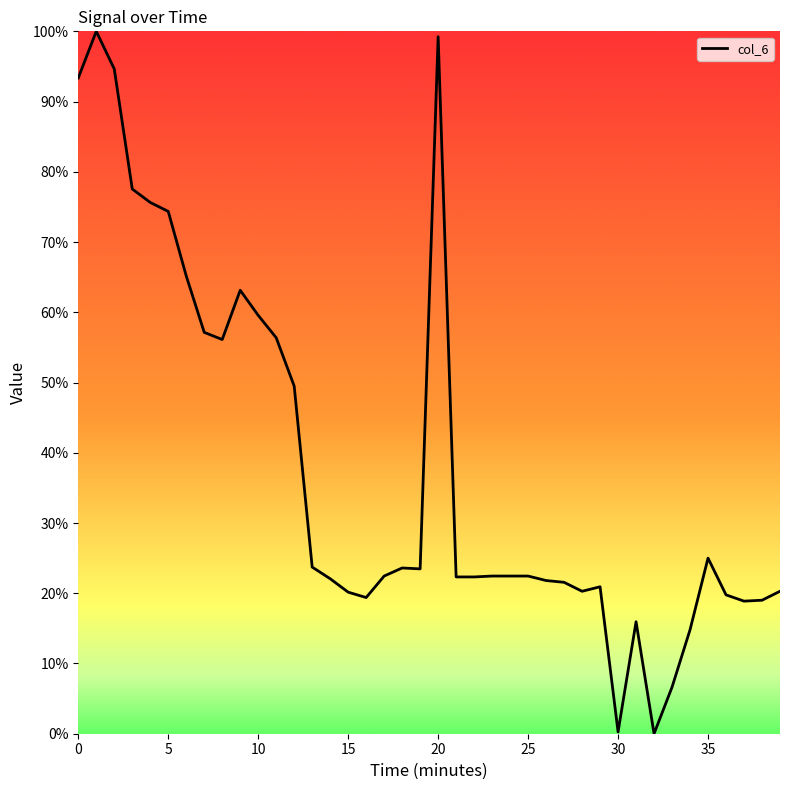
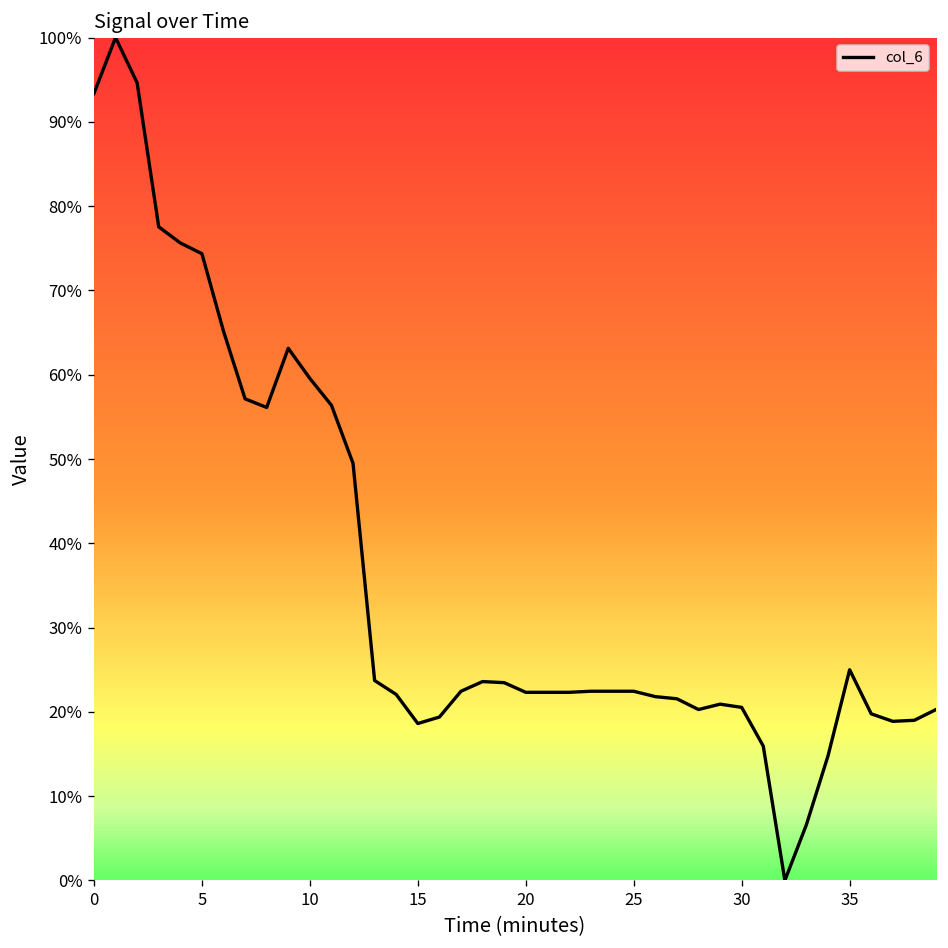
15: 20% -> 19%
20: 99% -> 22%
30: 0% -> 21%
